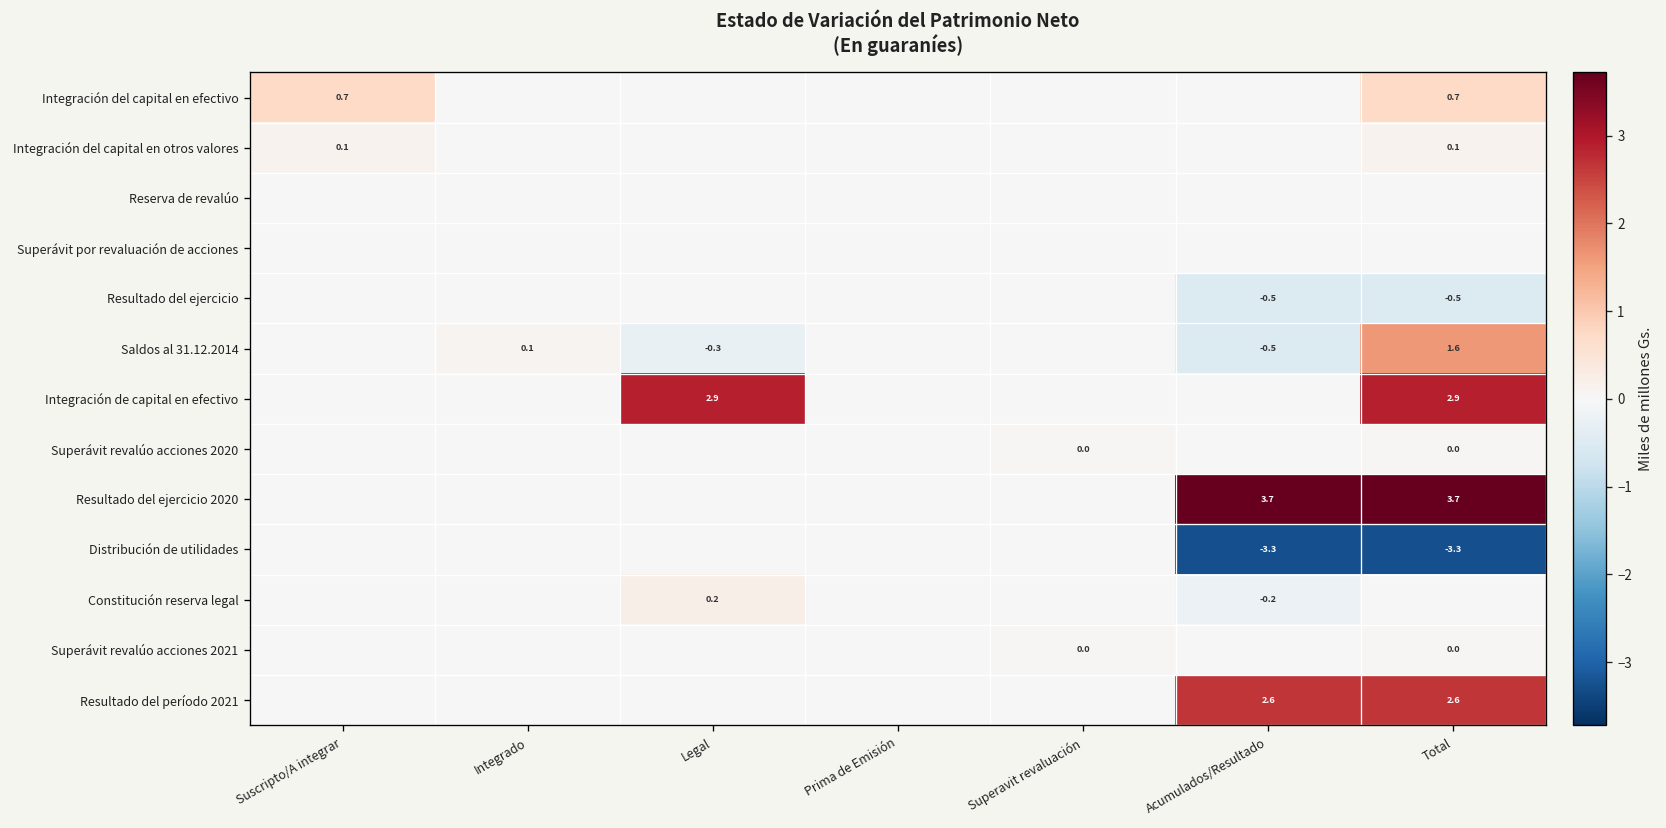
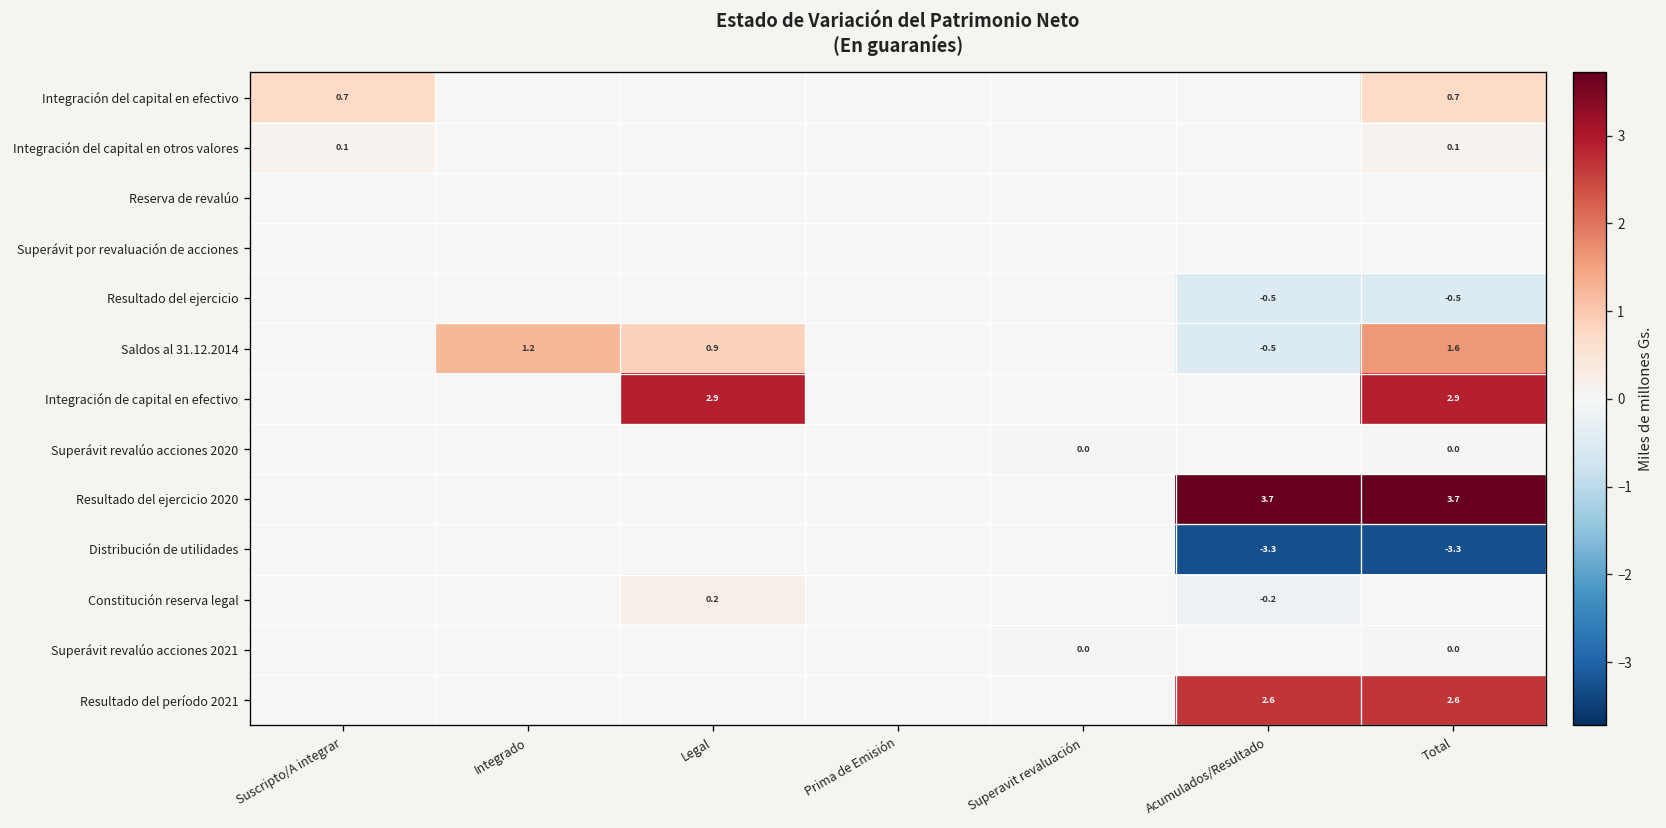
Saldos al 31.12.2014, Integrado: 0.1 -> 1.2
Saldos al 31.12.2014, Legal: -0.3 -> 0.9
